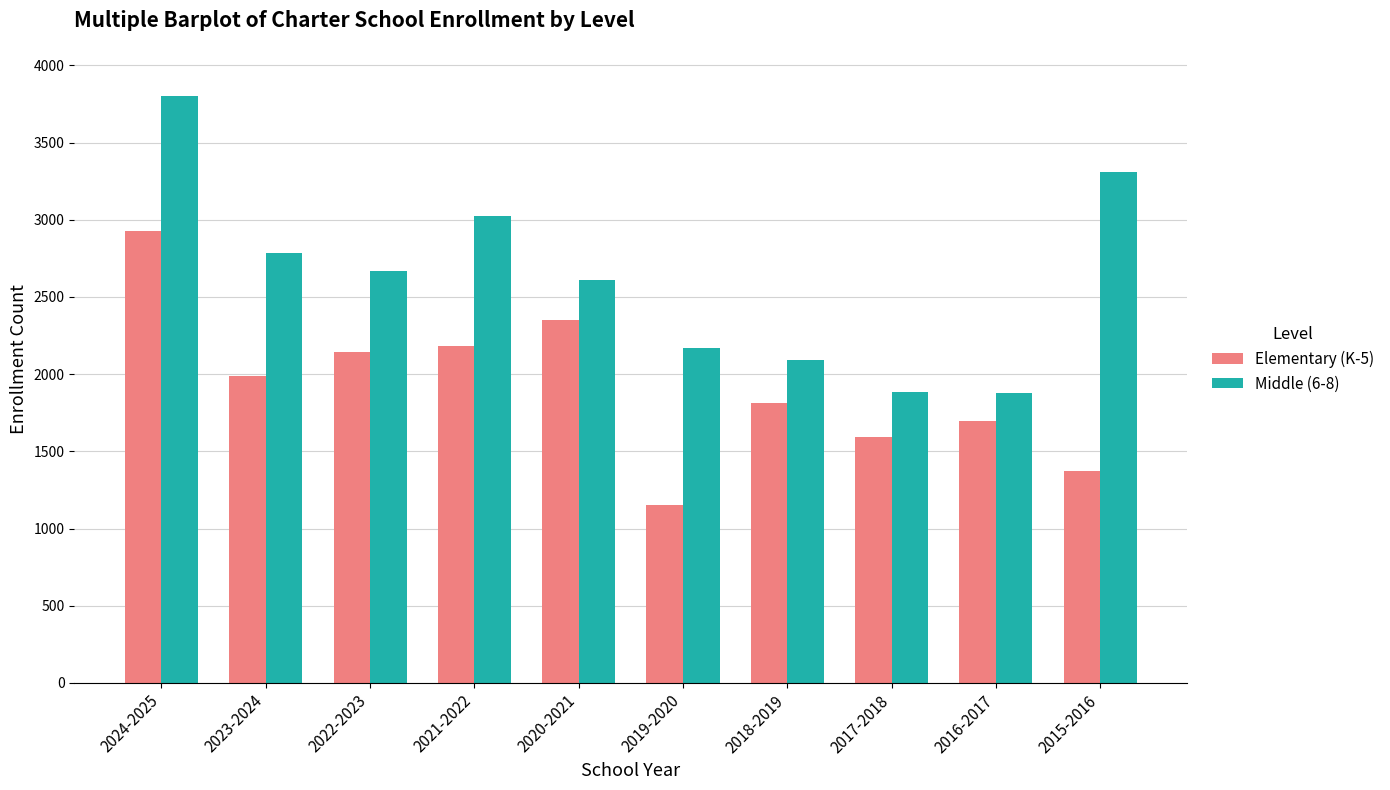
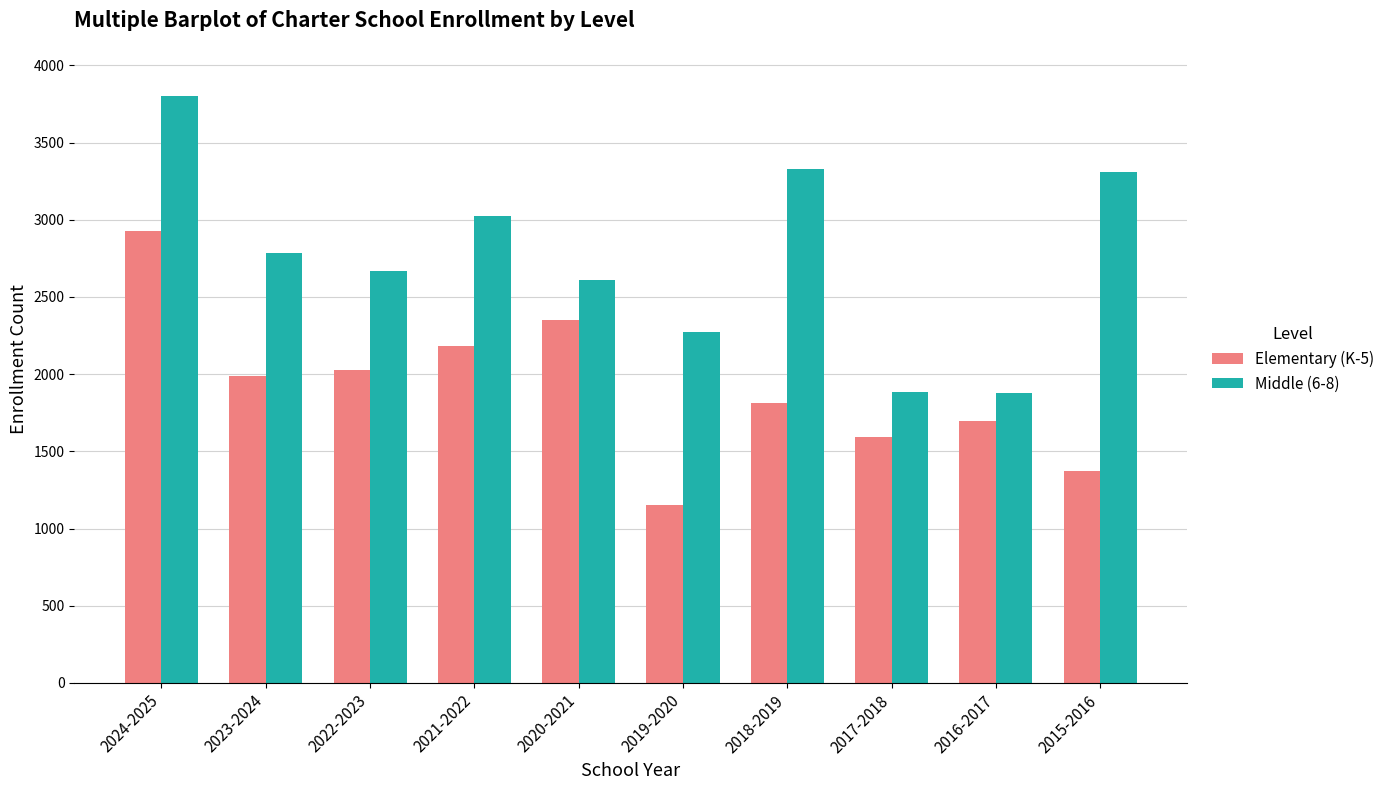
Elementary (K-5), 2022-2023: 2140 -> 2030
Middle (6-8), 2019-2020: 2170 -> 2270
Middle (6-8), 2018-2019: 2090 -> 3330
